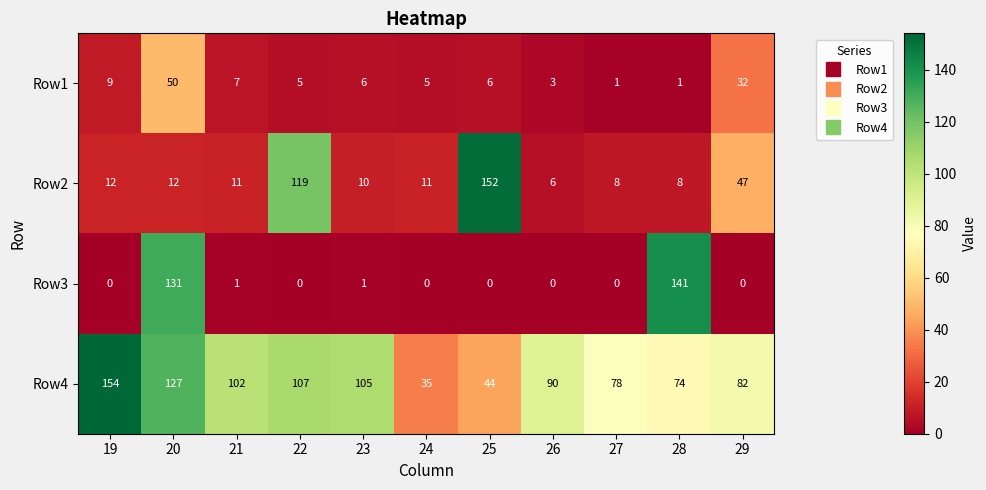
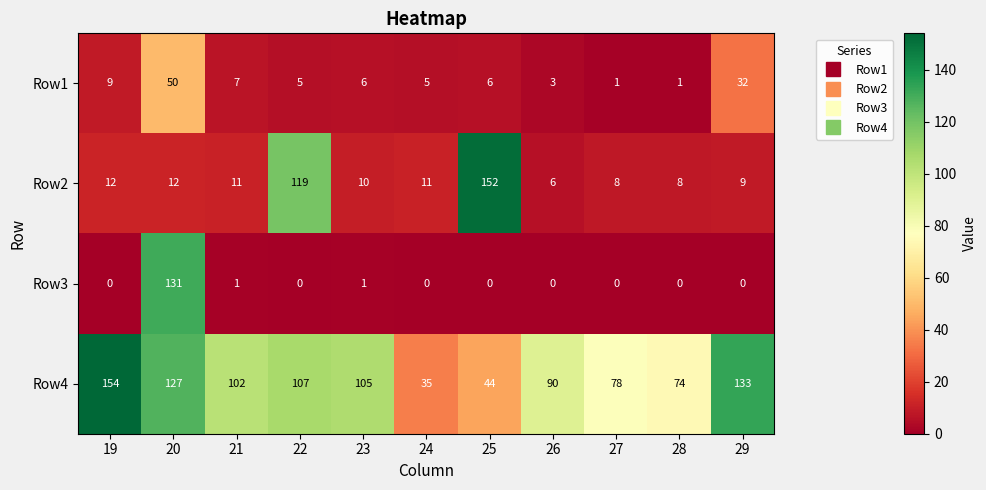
Row2, 29: 47 -> 9
Row3, 28: 141 -> 0
Row4, 29: 82 -> 133
